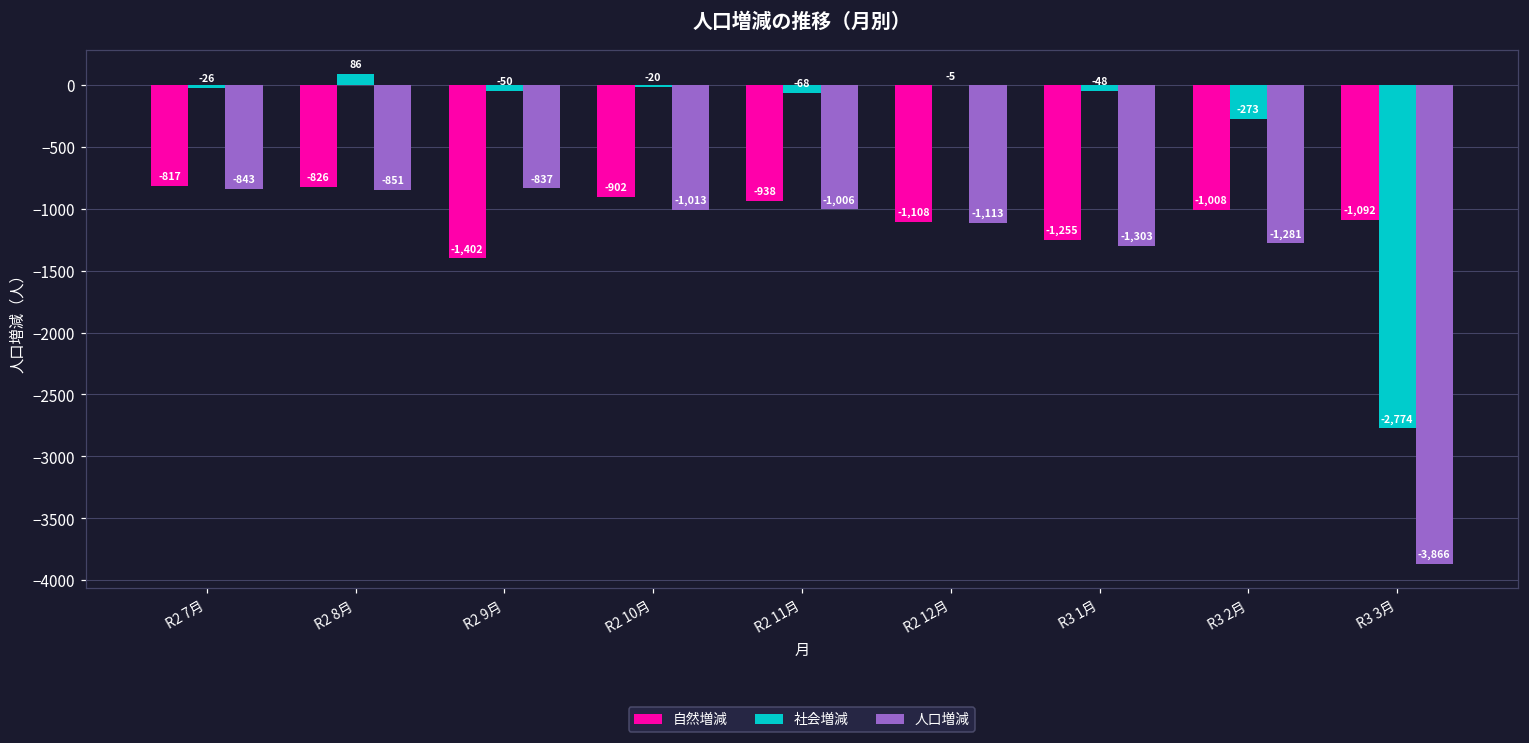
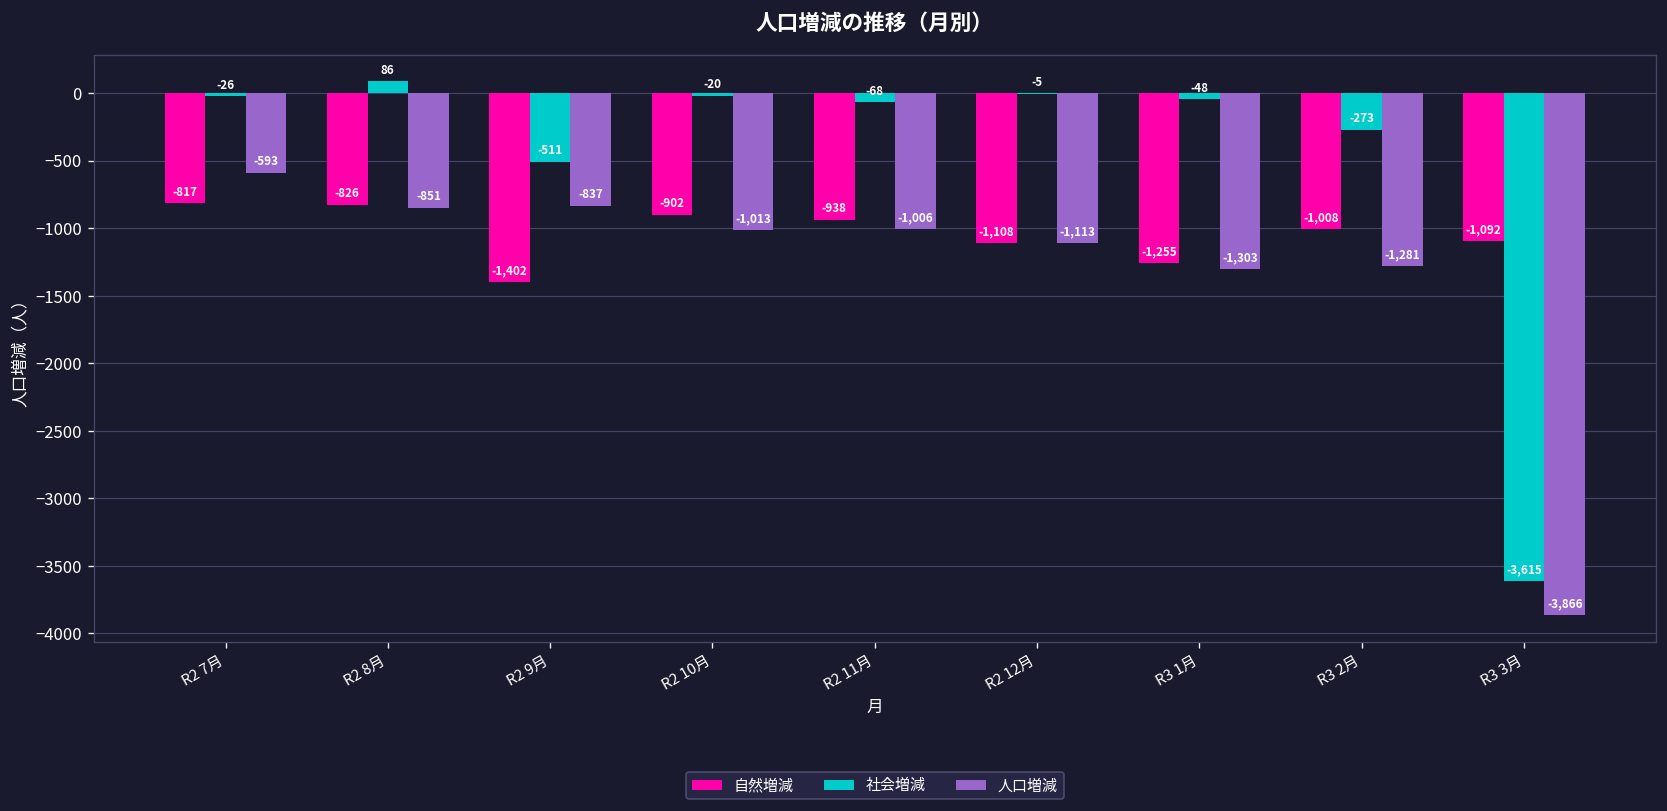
人口増減, R2 7月: -843 -> -593
社会増減, R2 9月: -50 -> -511
社会増減, R3 3月: -2,774 -> -3,615
